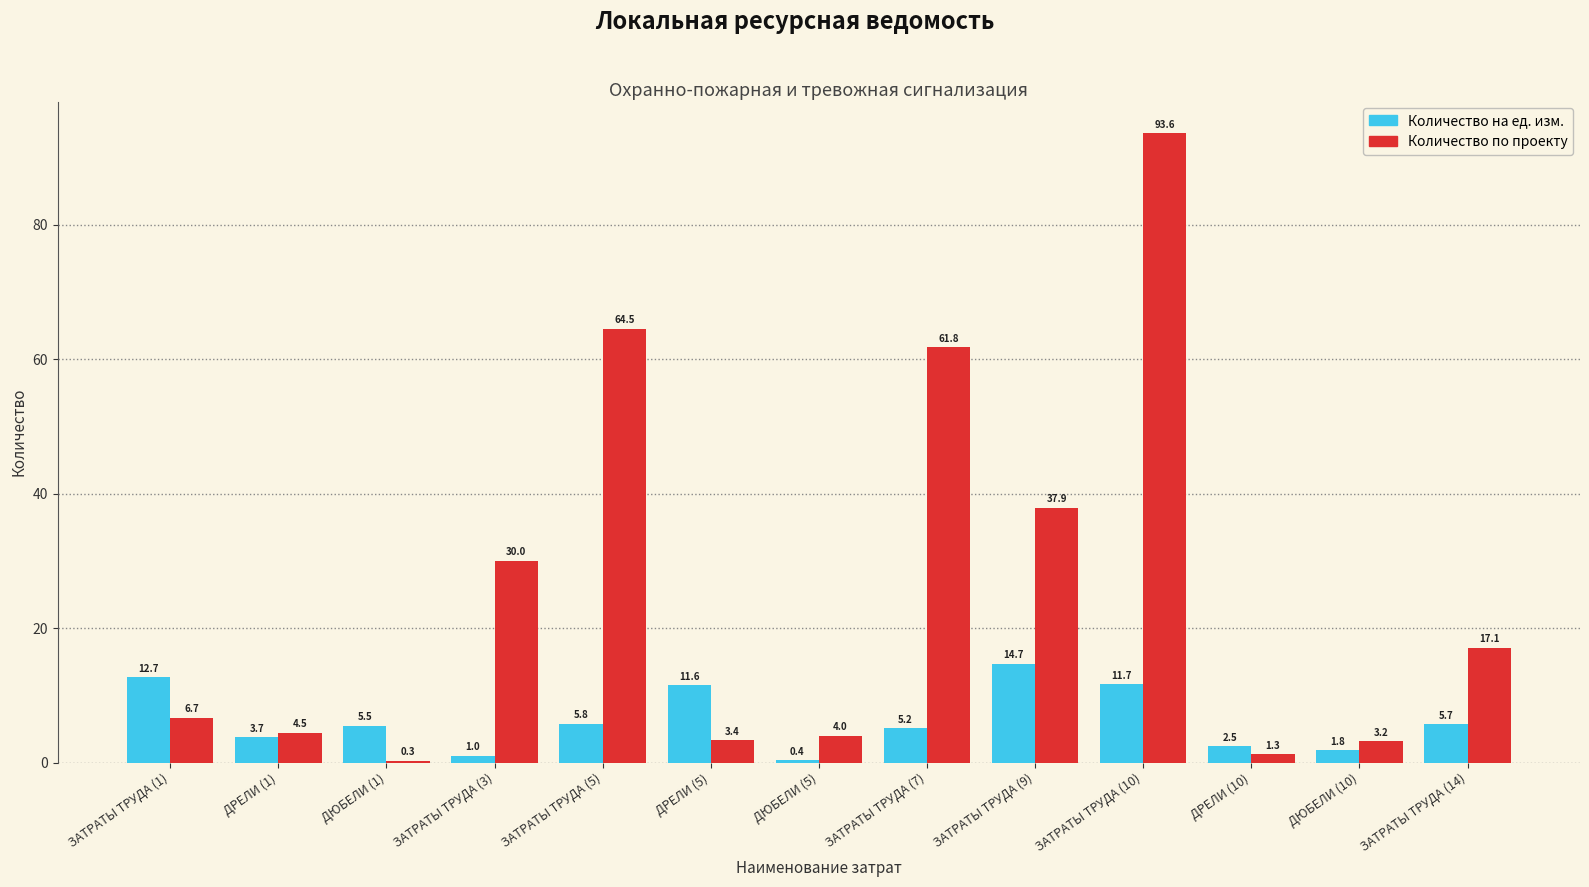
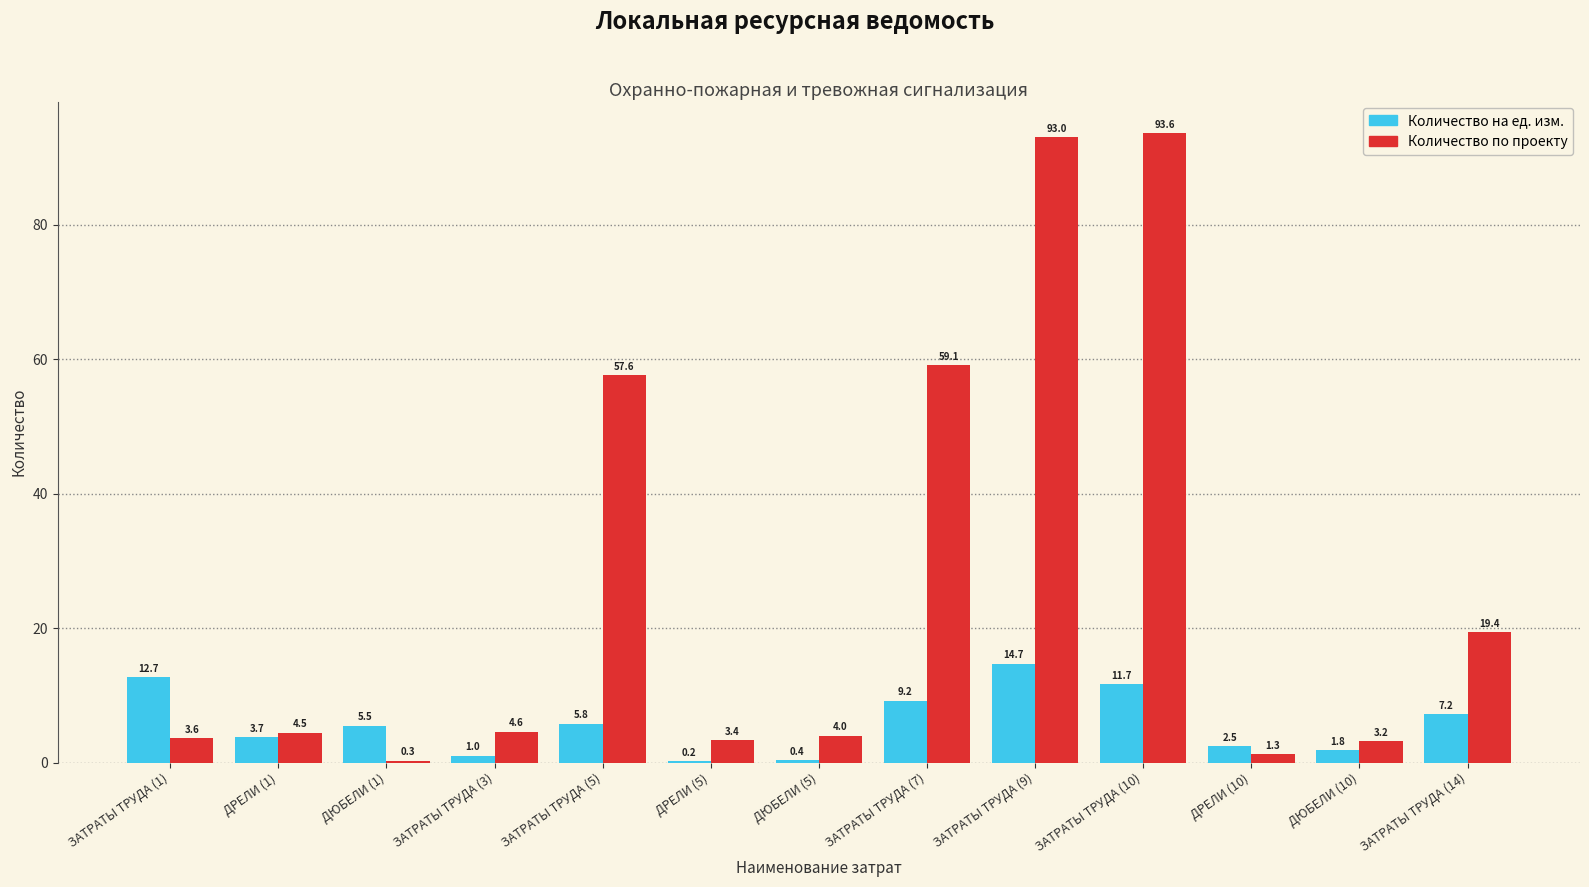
Количество по проекту, ЗАТРАТЫ ТРУДА (1): 6.7 -> 3.6
Количество по проекту, ЗАТРАТЫ ТРУДА (3): 30.0 -> 4.6
Количество по проекту, ЗАТРАТЫ ТРУДА (5): 64.5 -> 57.6
Количество на ед. изм., ДРЕЛИ (5): 11.6 -> 0.2
Количество на ед. изм., ЗАТРАТЫ ТРУДА (7): 5.2 -> 9.2
Количество по проекту, ЗАТРАТЫ ТРУДА (7): 61.8 -> 59.1
Количество по проекту, ЗАТРАТЫ ТРУДА (9): 37.9 -> 93.0
Количество на ед. изм., ЗАТРАТЫ ТРУДА (14): 5.7 -> 7.2
Количество по проекту, ЗАТРАТЫ ТРУДА (14): 17.1 -> 19.4
